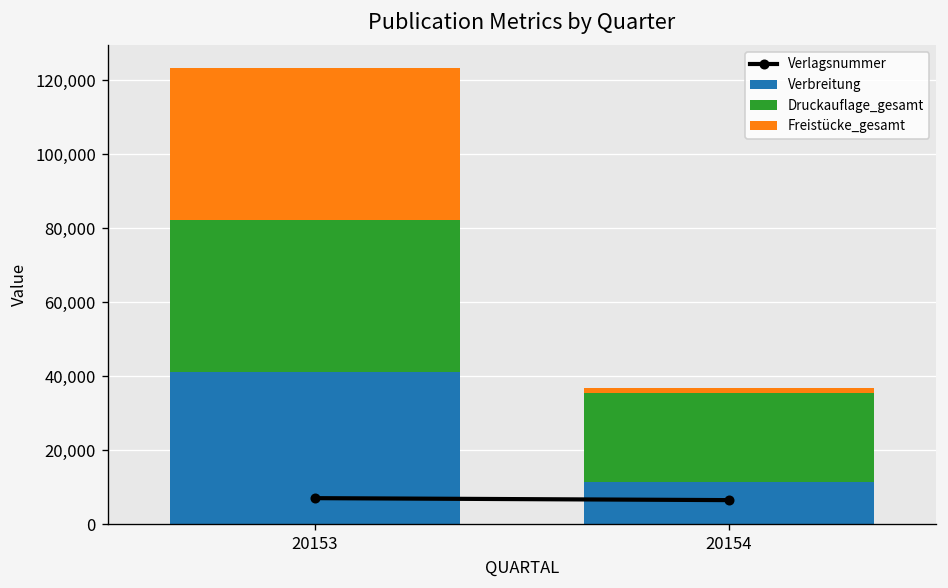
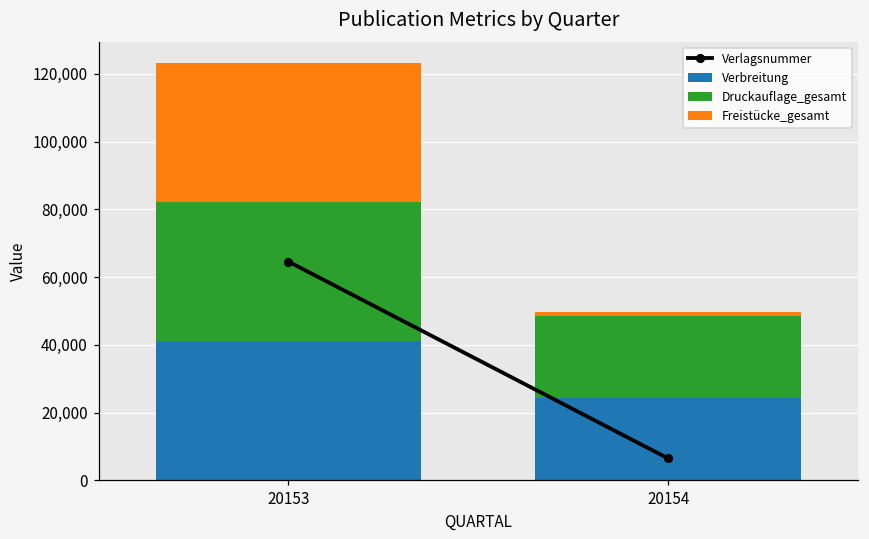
Verlagsnummer, 20153: 7,000 -> 65,000
Verbreitung, 20154: 11,000 -> 24,000
